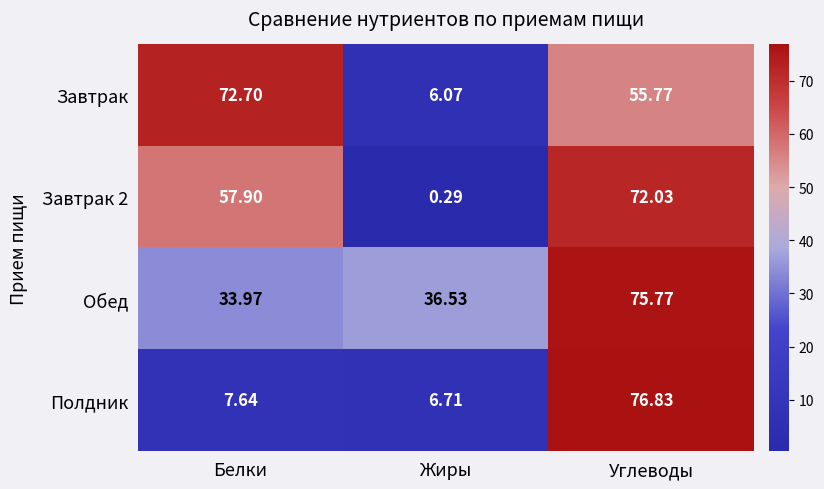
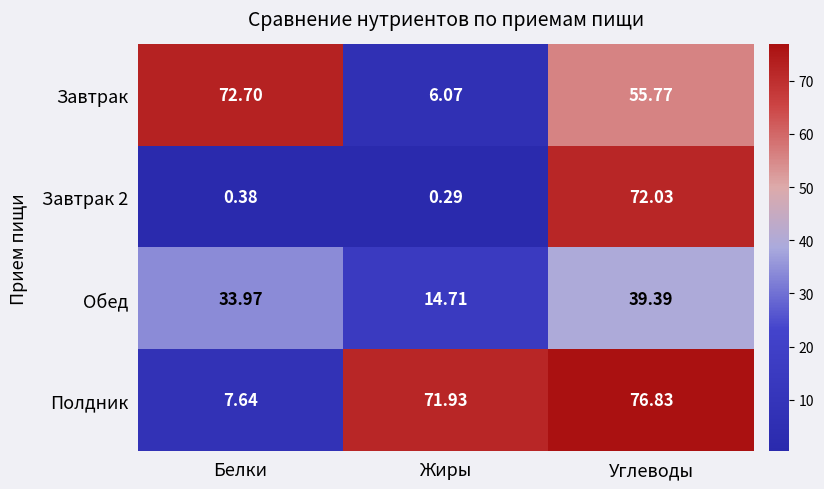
Завтрак 2, Белки: 57.90 -> 0.38
Обед, Жиры: 36.53 -> 14.71
Обед, Углеводы: 75.77 -> 39.39
Полдник, Жиры: 6.71 -> 71.93
